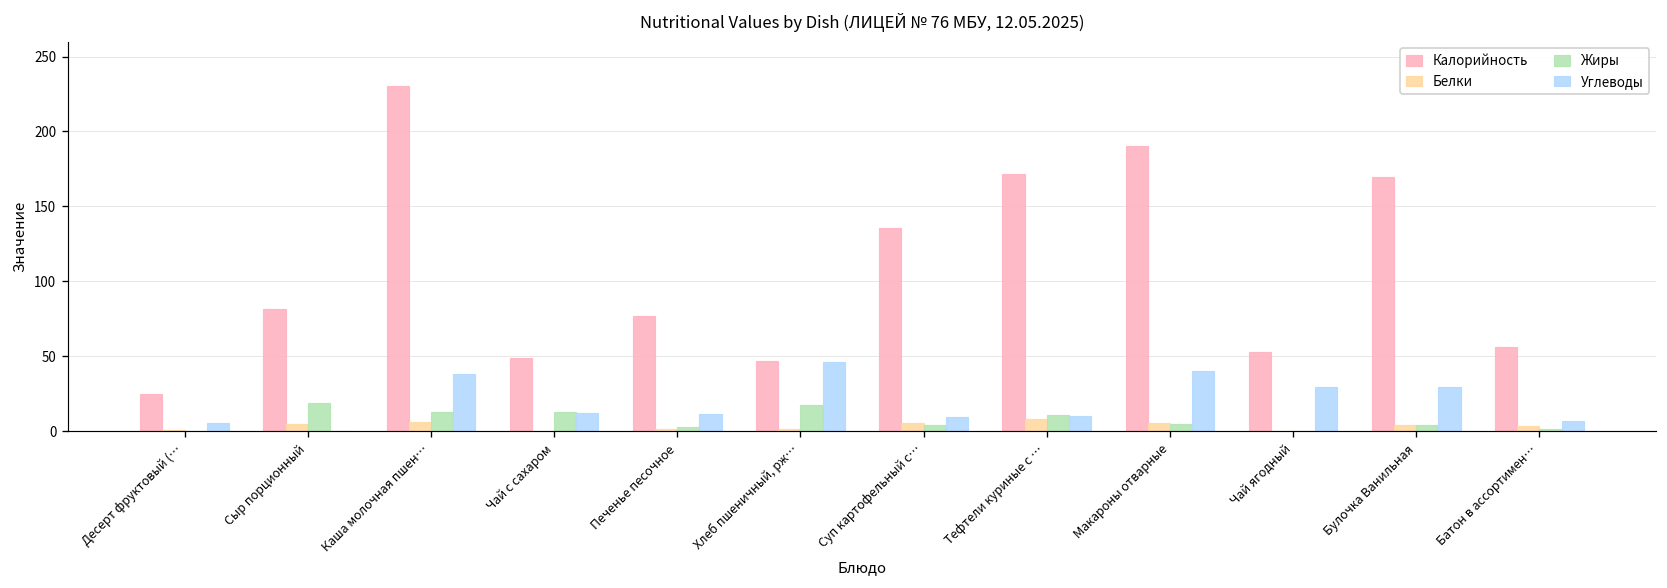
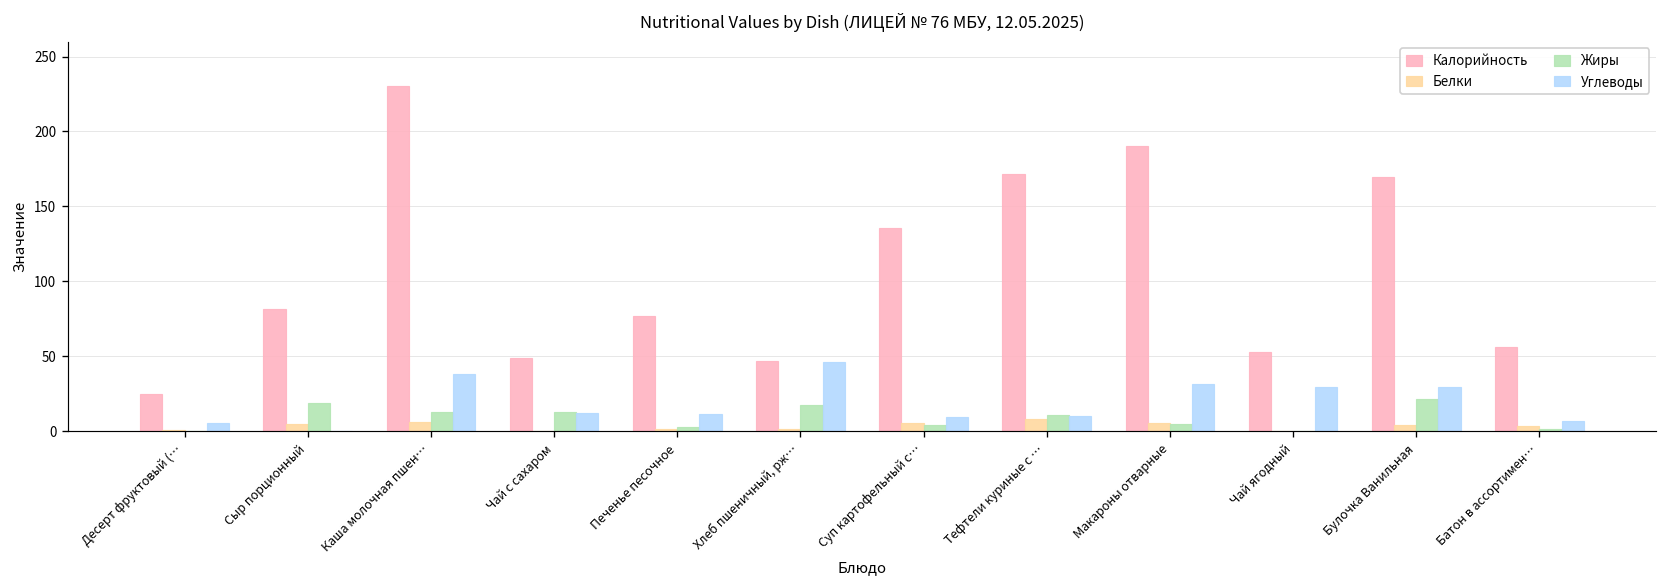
Углеводы, Макароны отварные: 40 -> 31
Жиры, Булочка Ванильная: 4 -> 22
